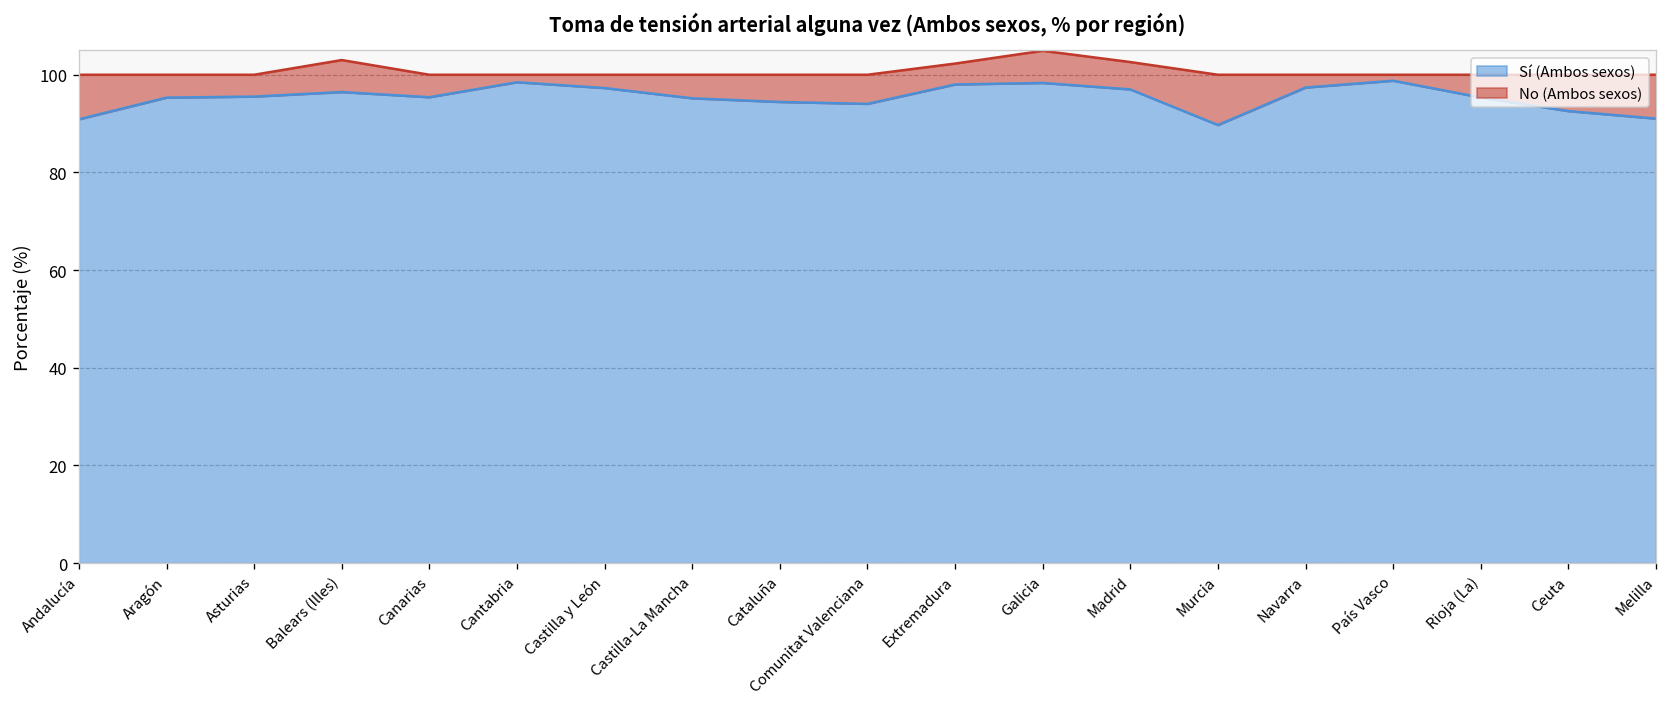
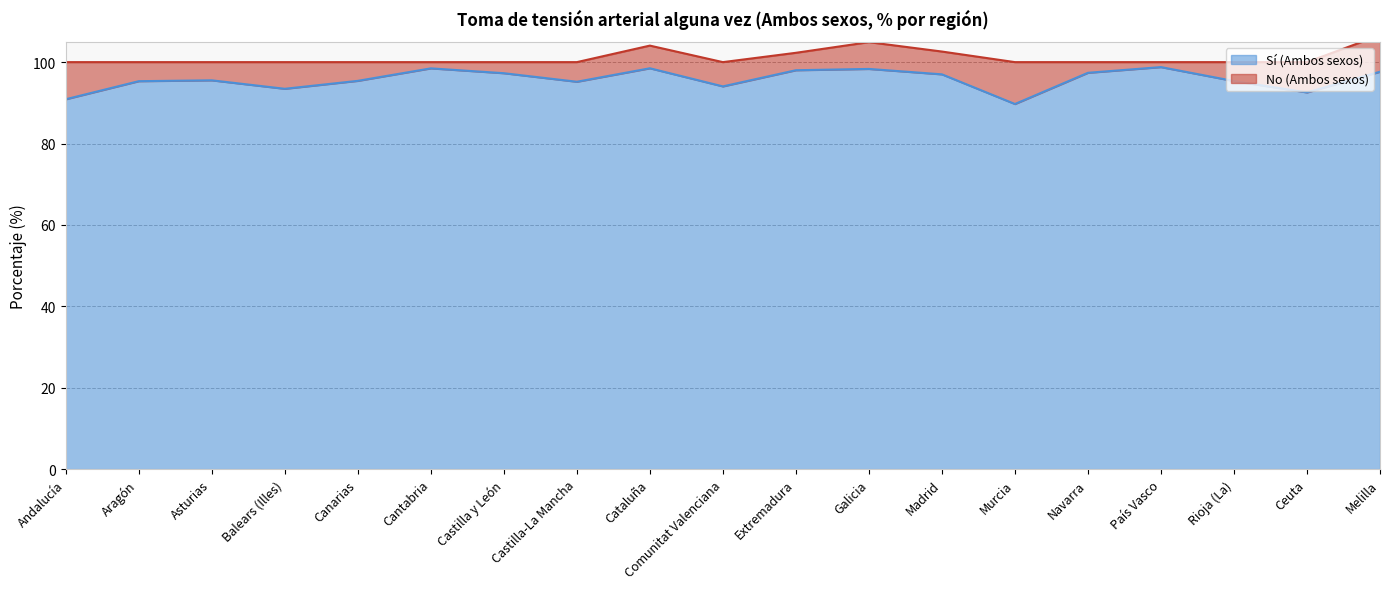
Sí (Ambos sexos), Balears (Illes): 96 -> 93
Sí (Ambos sexos), Cataluña: 94 -> 98
Sí (Ambos sexos), Melilla: 91 -> 98
